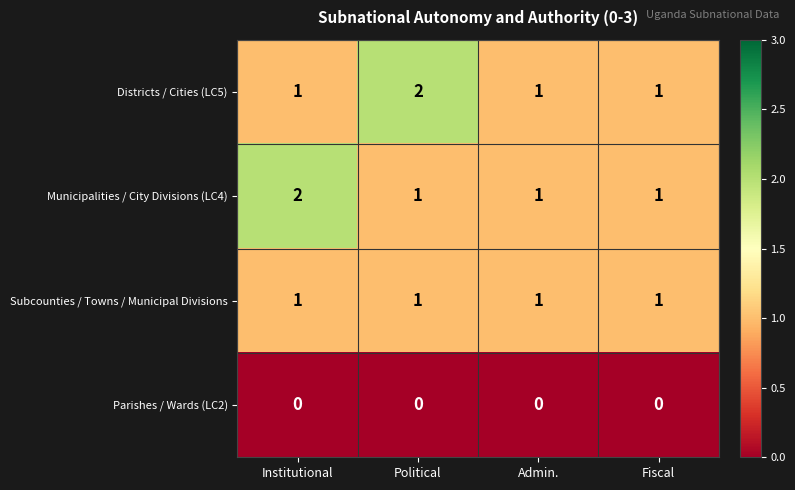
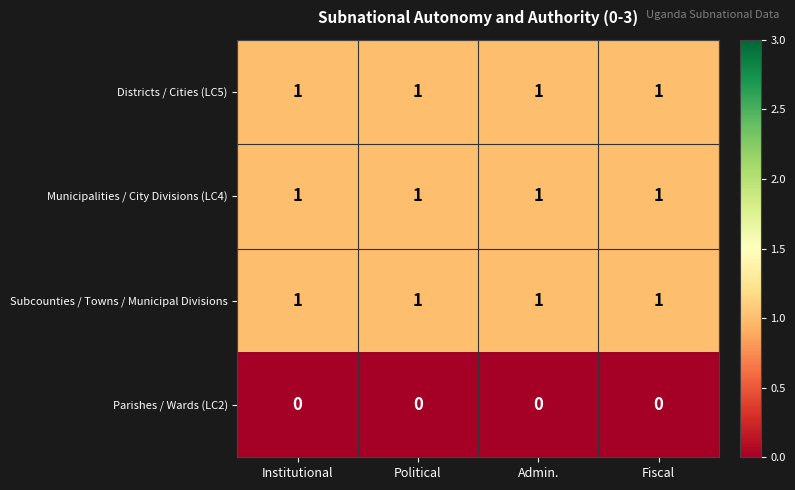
Districts / Cities (LC5), Political: 2 -> 1
Municipalities / City Divisions (LC4), Institutional: 2 -> 1
